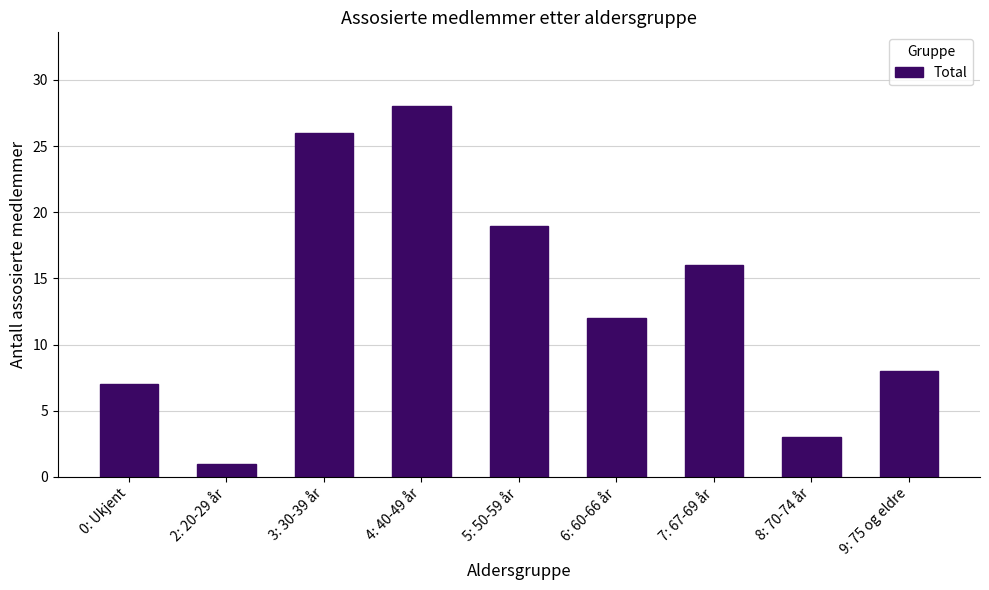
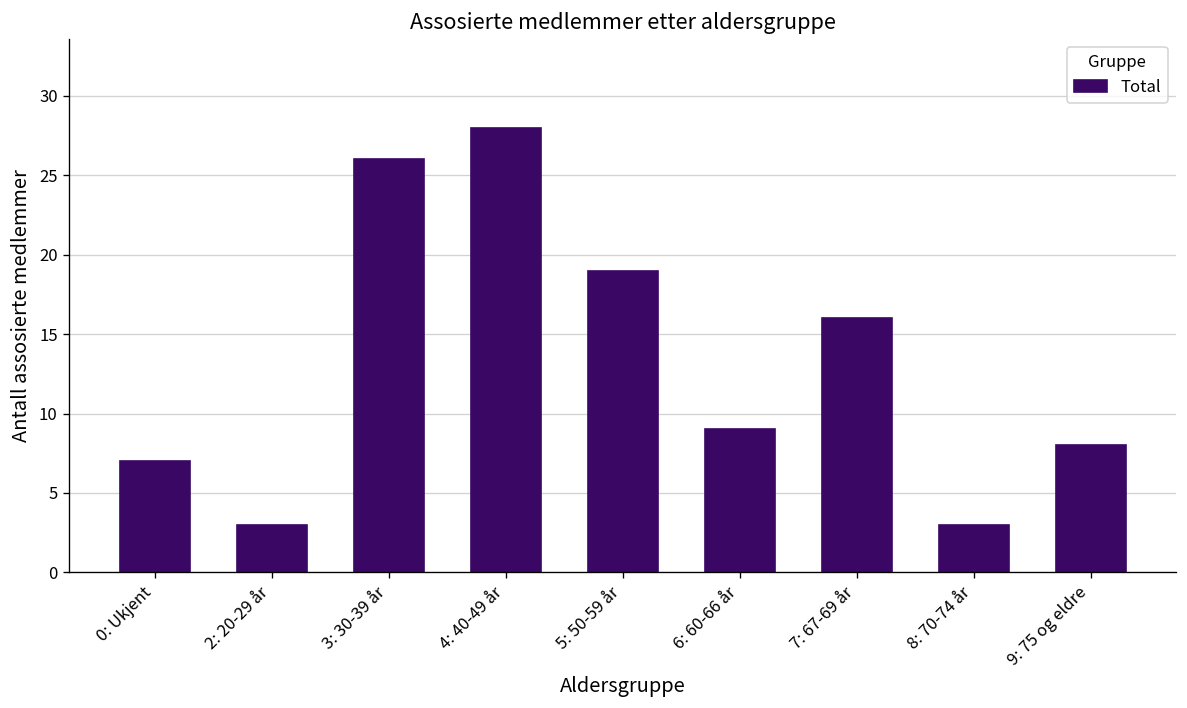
2: 20-29 år: 1 -> 3
6: 60-66 år: 12 -> 9
